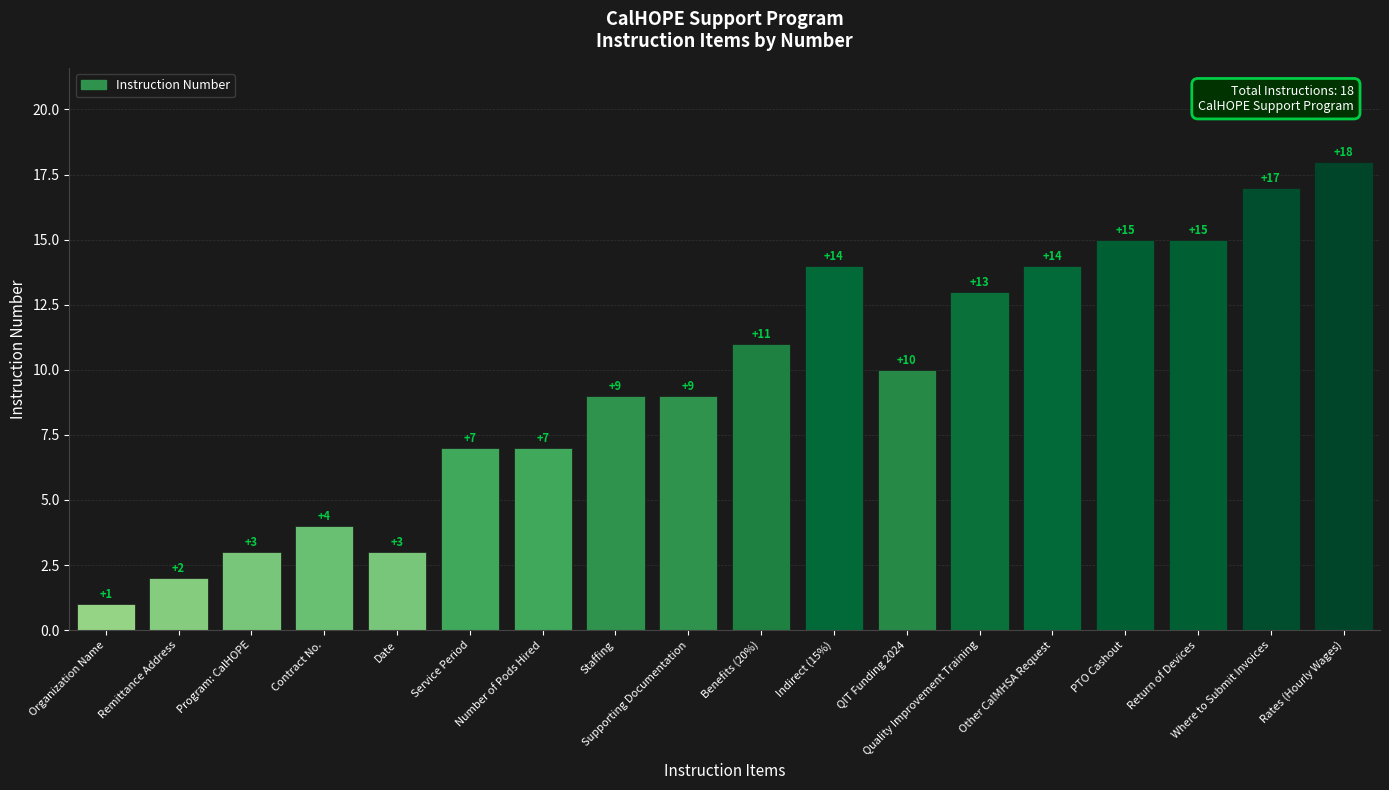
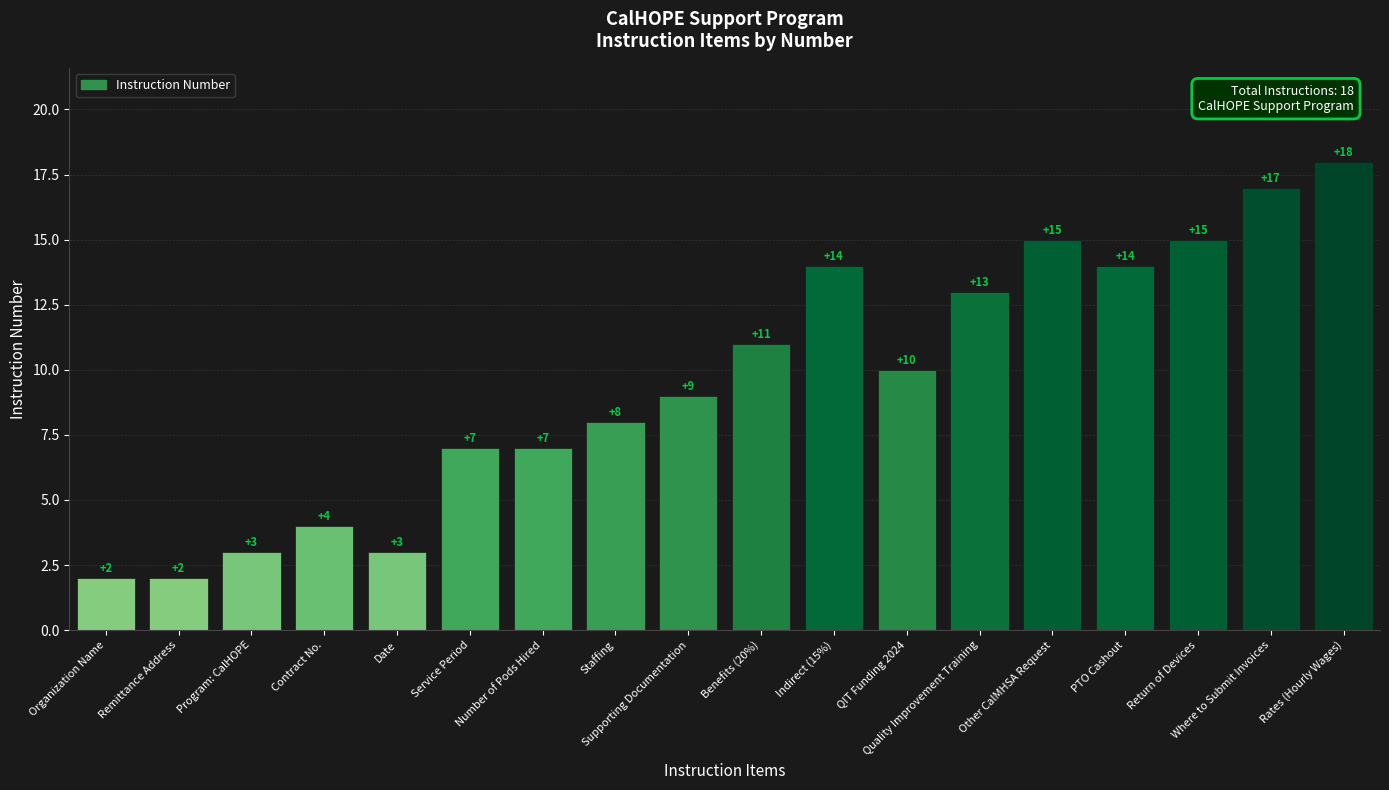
Organization Name: +1 -> +2
Staffing: +9 -> +8
Other CalMHSA Request: +14 -> +15
PTO Cashout: +15 -> +14
